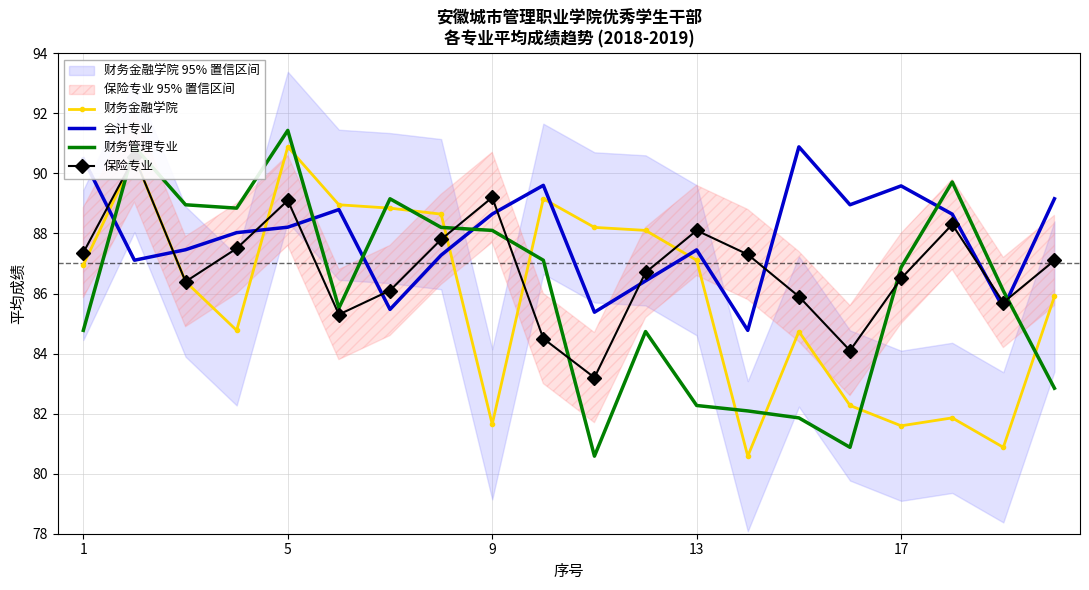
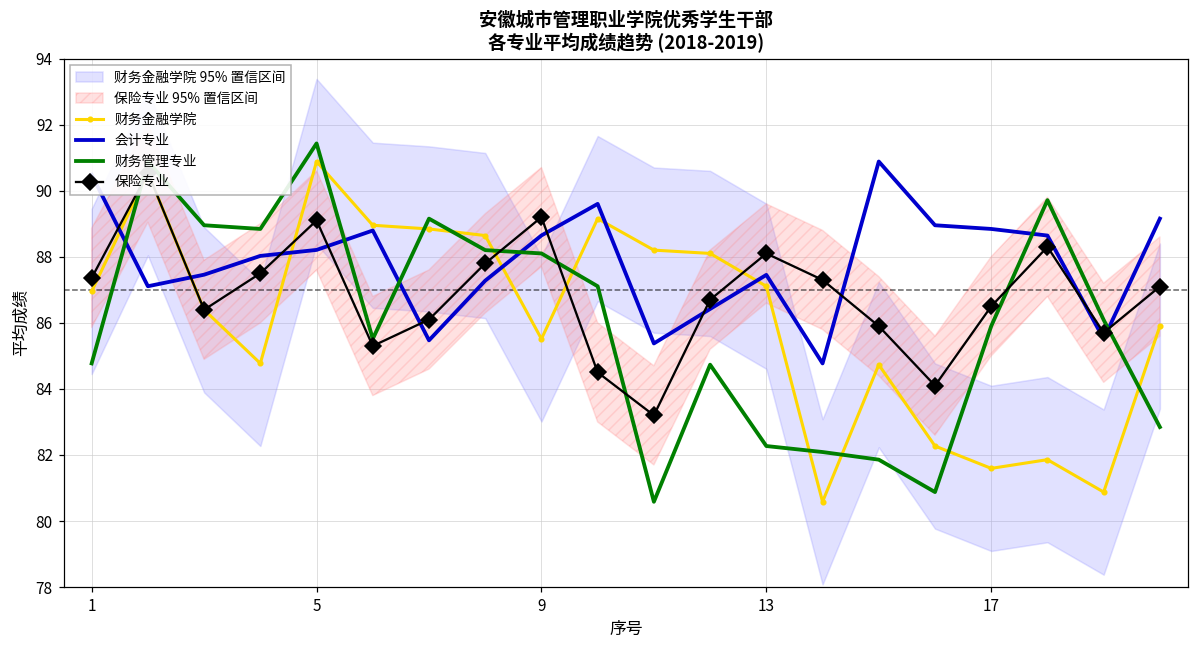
财务金融学院, 9: 81.6 -> 85.5
会计专业, 17: 89.6 -> 88.8
财务管理专业, 17: 86.9 -> 85.9
